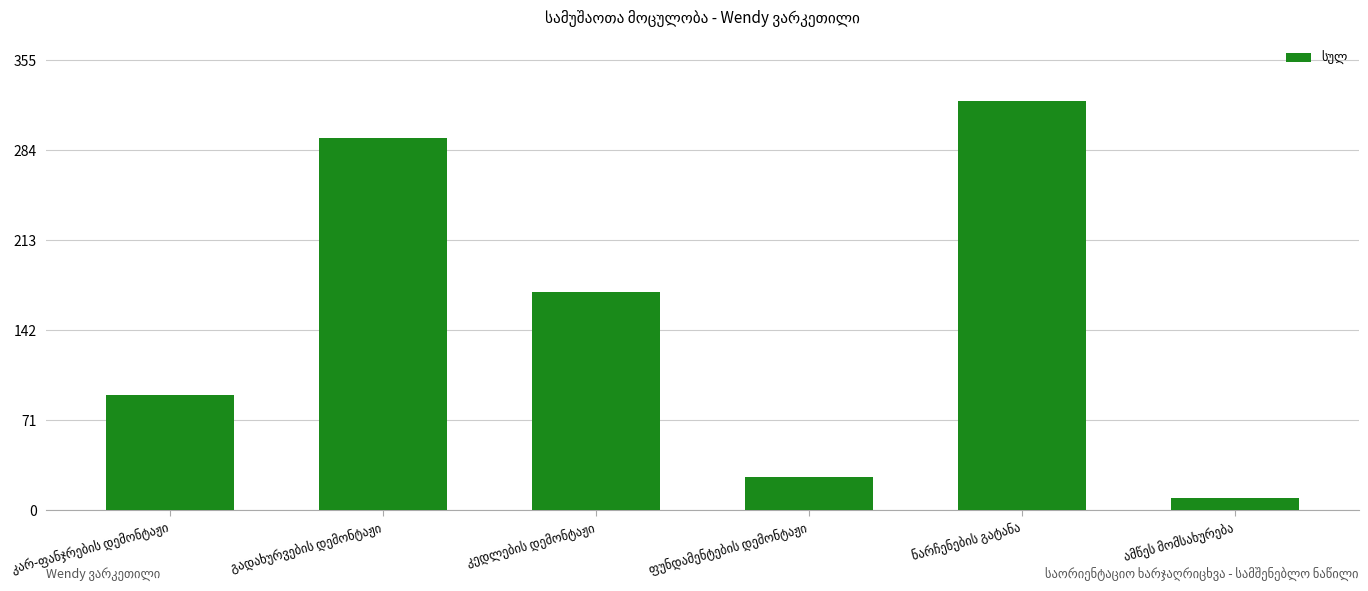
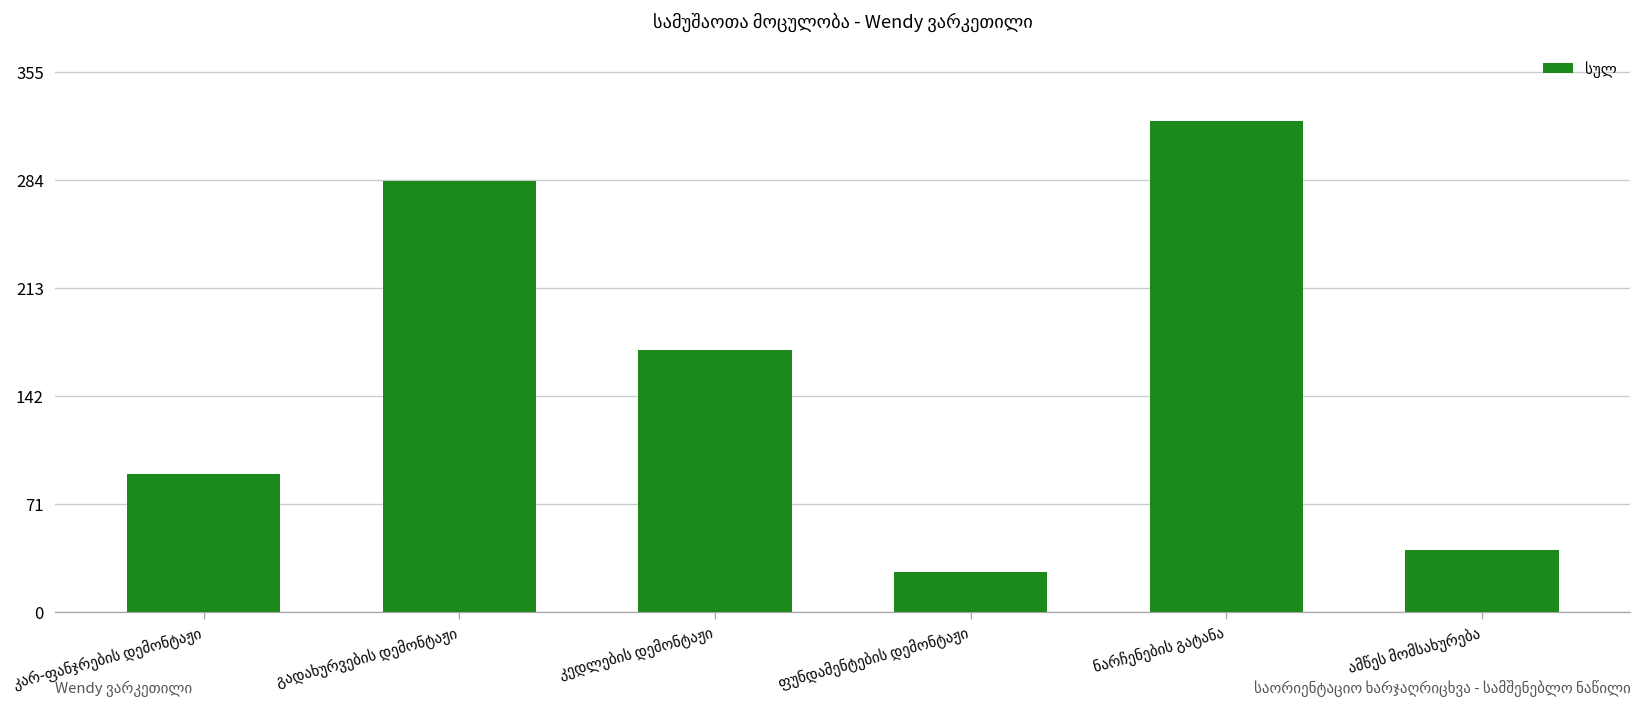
გადახურვების დემონტაჟი: 293 -> 284
ამწეს მომსახურება: 10 -> 41
